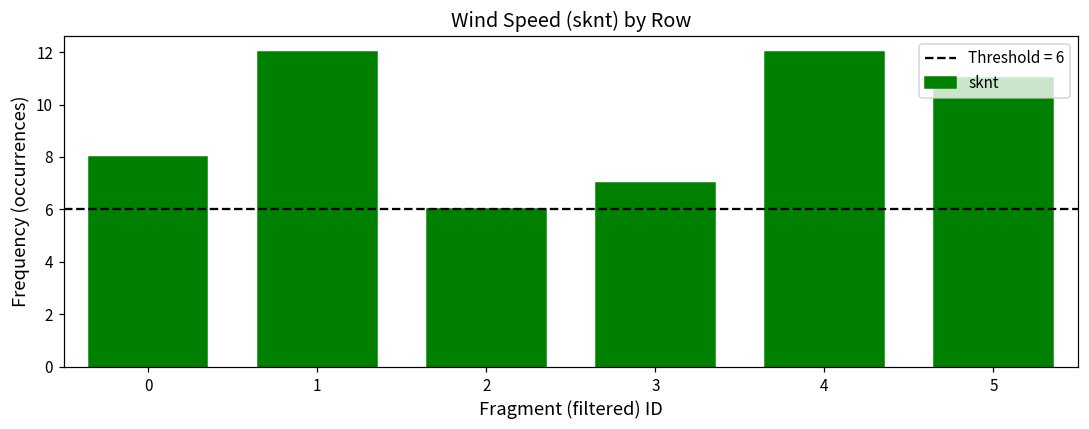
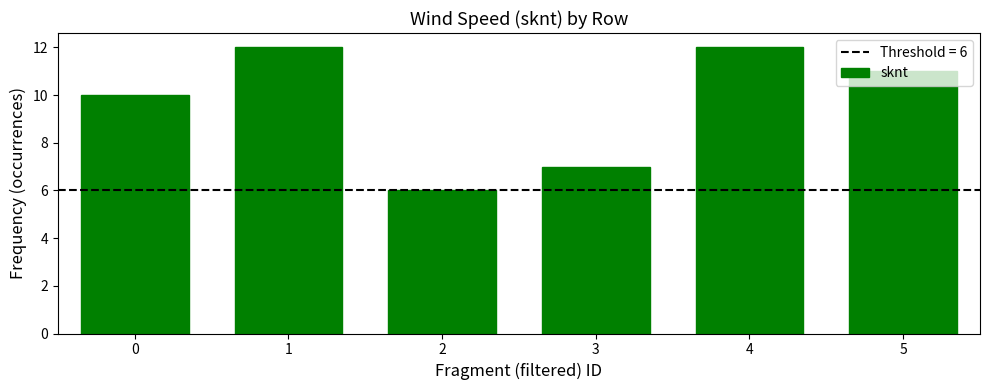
0: 8 -> 10
